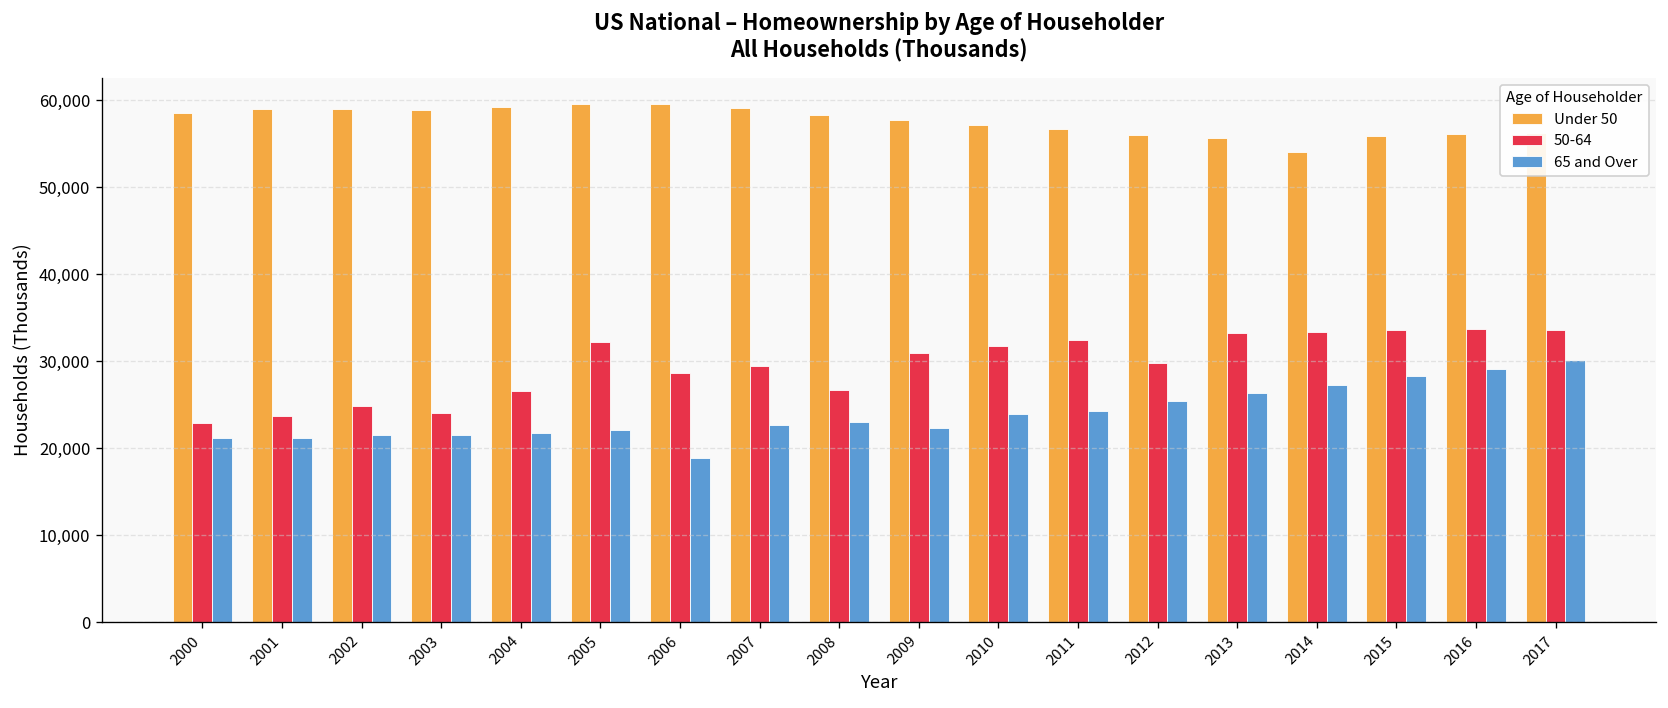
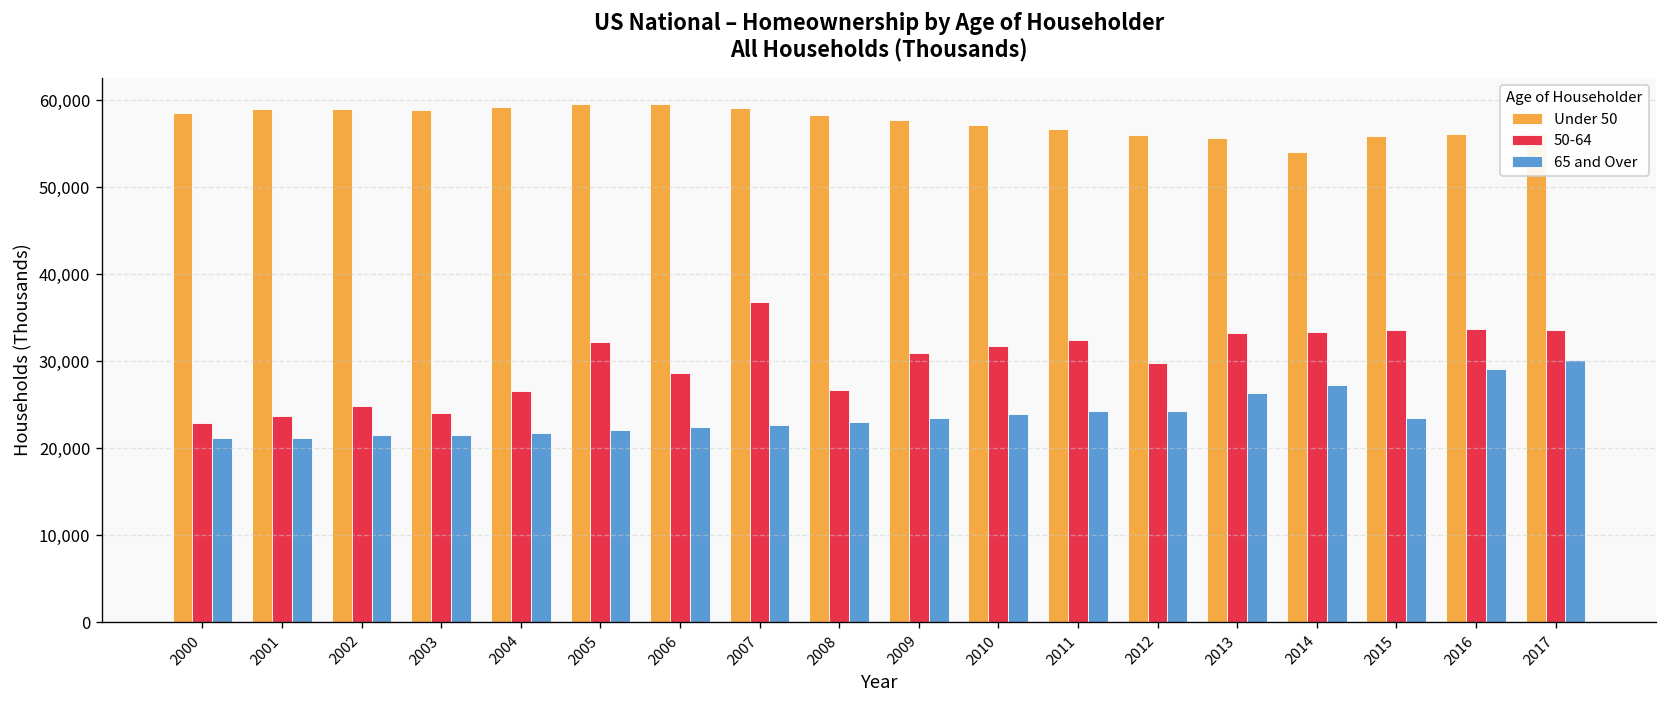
65 and Over, 2006: 19,000 -> 22,000
50-64, 2007: 29,000 -> 37,000
65 and Over, 2009: 22,000 -> 24,000
65 and Over, 2012: 25,000 -> 24,000
65 and Over, 2015: 28,000 -> 23,000
